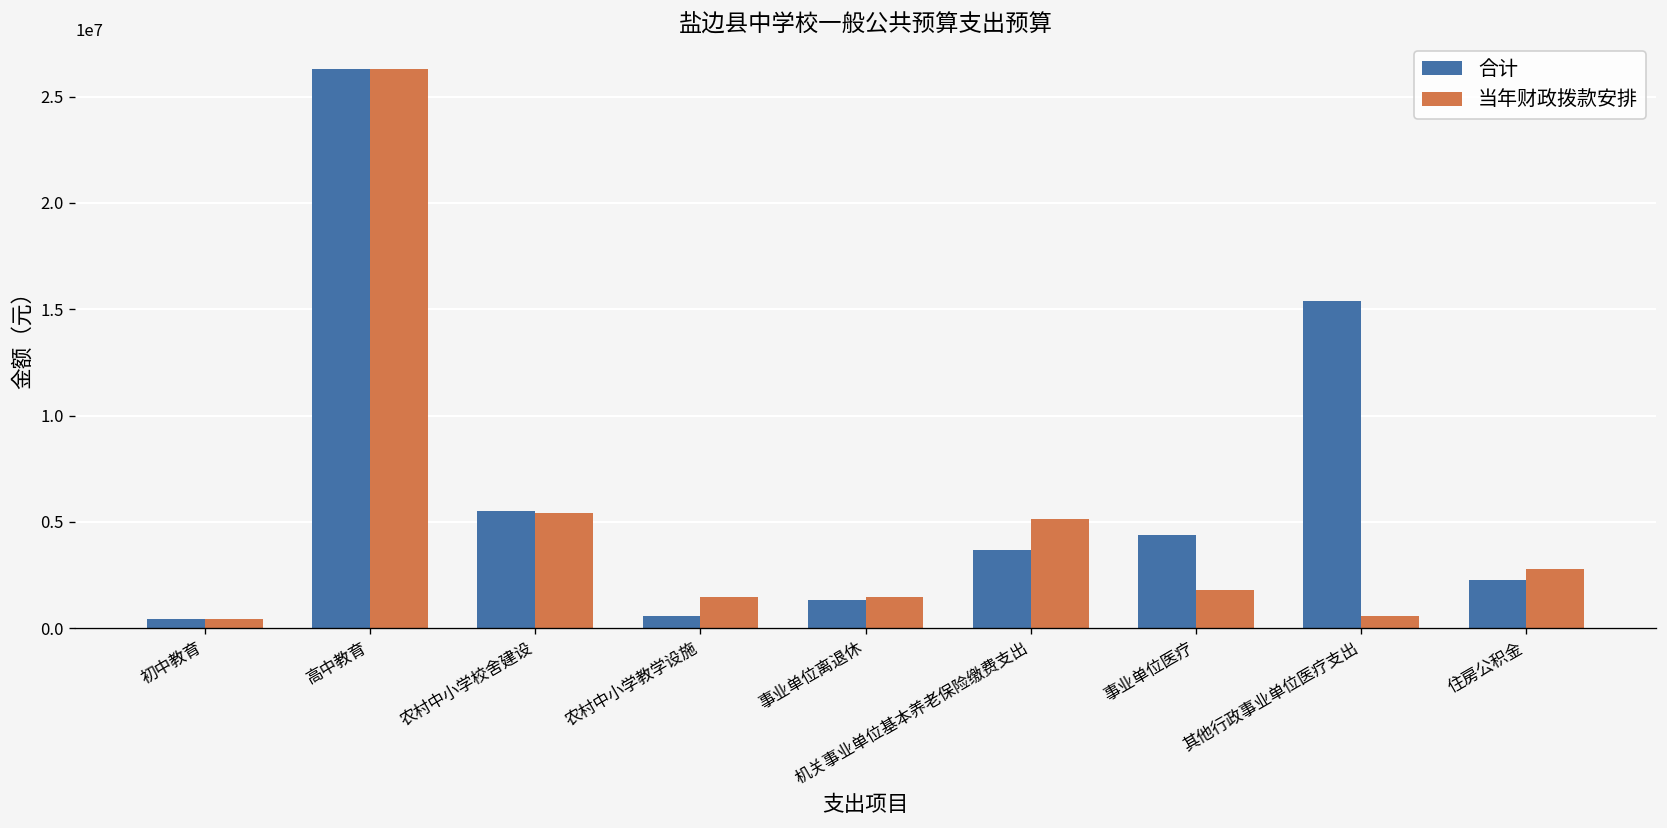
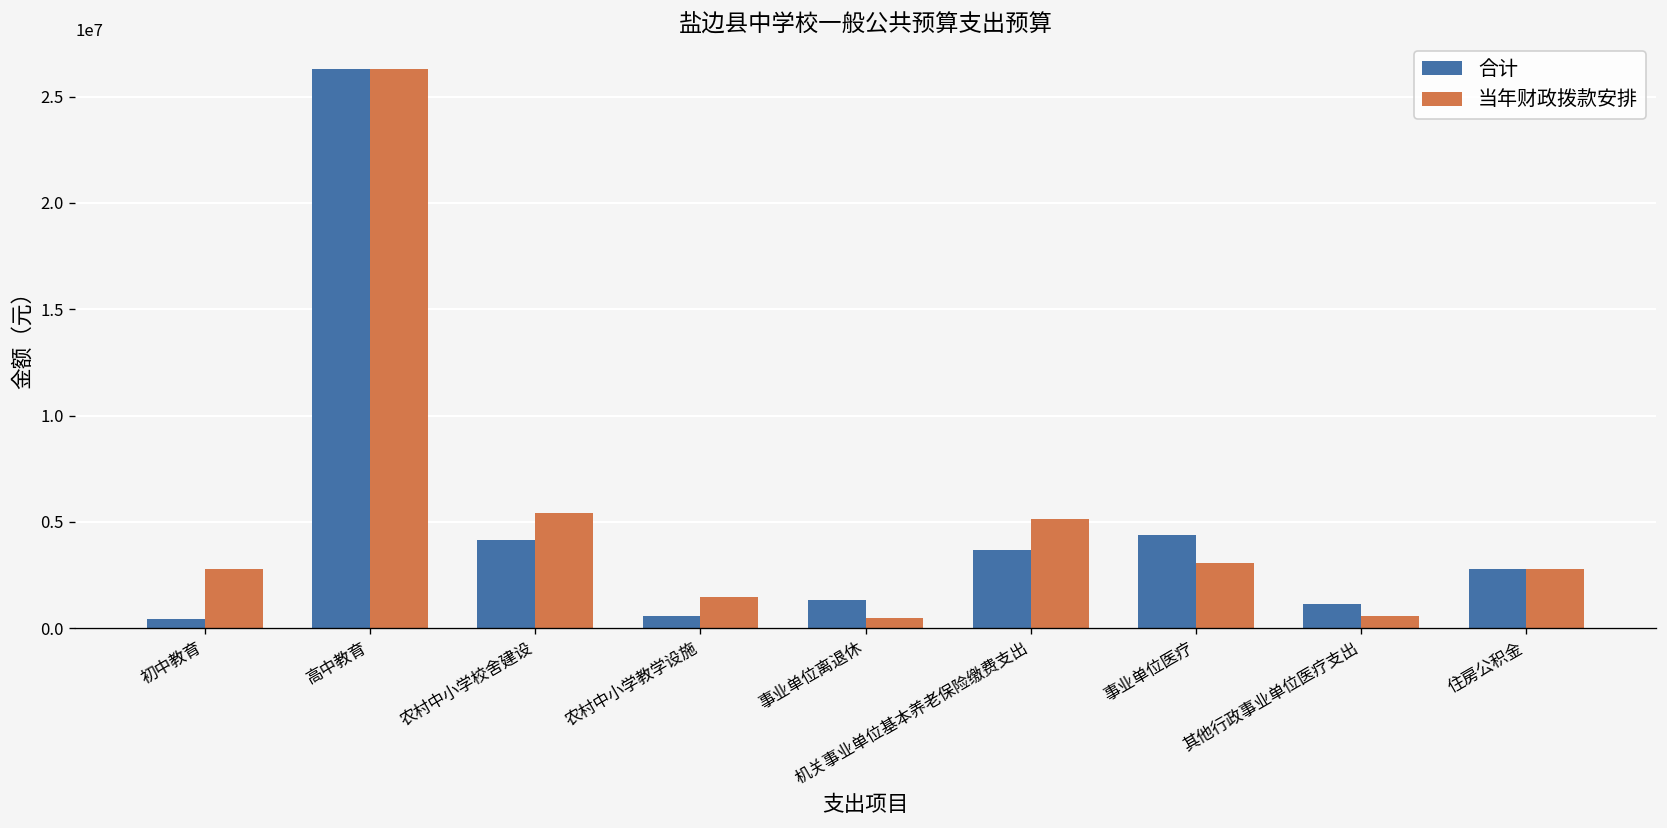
当年财政拨款安排, 初中教育: 500000 -> 2800000
合计, 农村中小学校舍建设: 5500000 -> 4100000
当年财政拨款安排, 事业单位离退休: 1500000 -> 500000
当年财政拨款安排, 事业单位医疗: 1800000 -> 3100000
合计, 其他行政事业单位医疗支出: 15400000 -> 1200000
合计, 住房公积金: 2300000 -> 2800000
